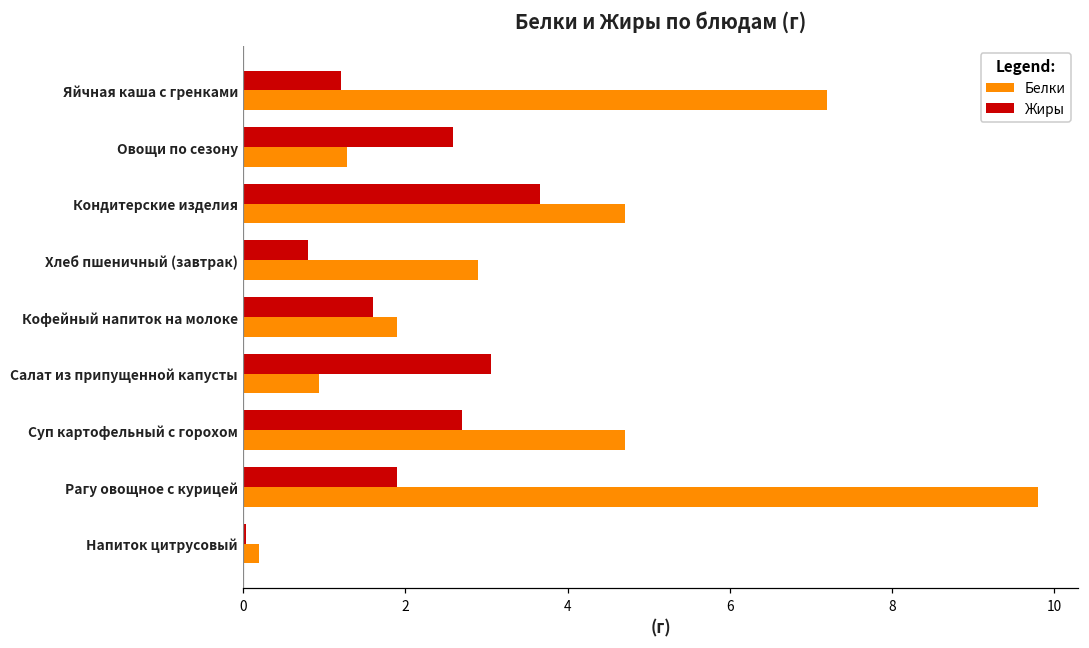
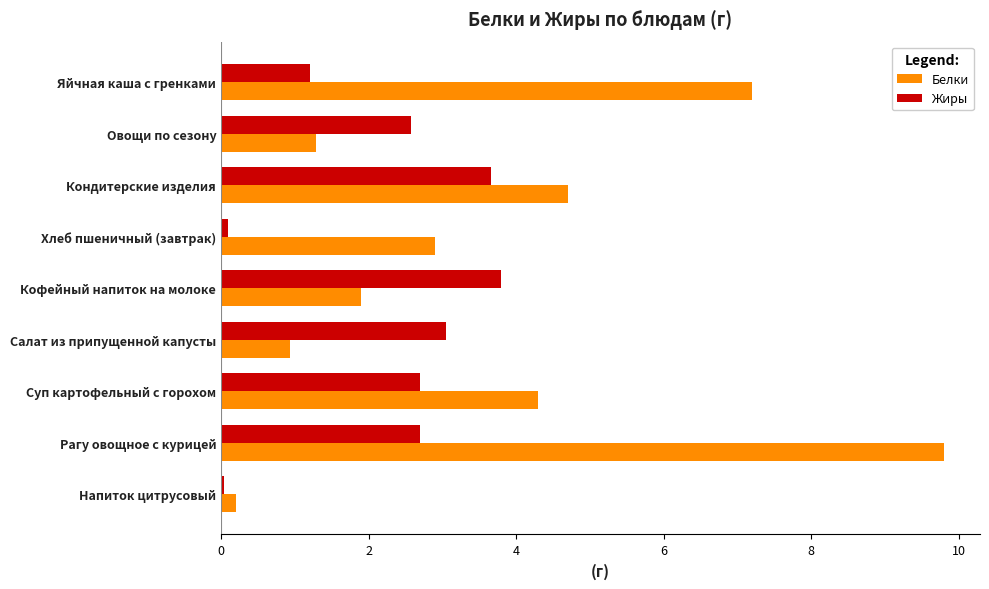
Жиры, Хлеб пшеничный (завтрак): 0.8 -> 0.1
Жиры, Кофейный напиток на молоке: 1.6 -> 3.8
Белки, Суп картофельный с горохом: 4.7 -> 4.3
Жиры, Рагу овощное с курицей: 1.9 -> 2.7
